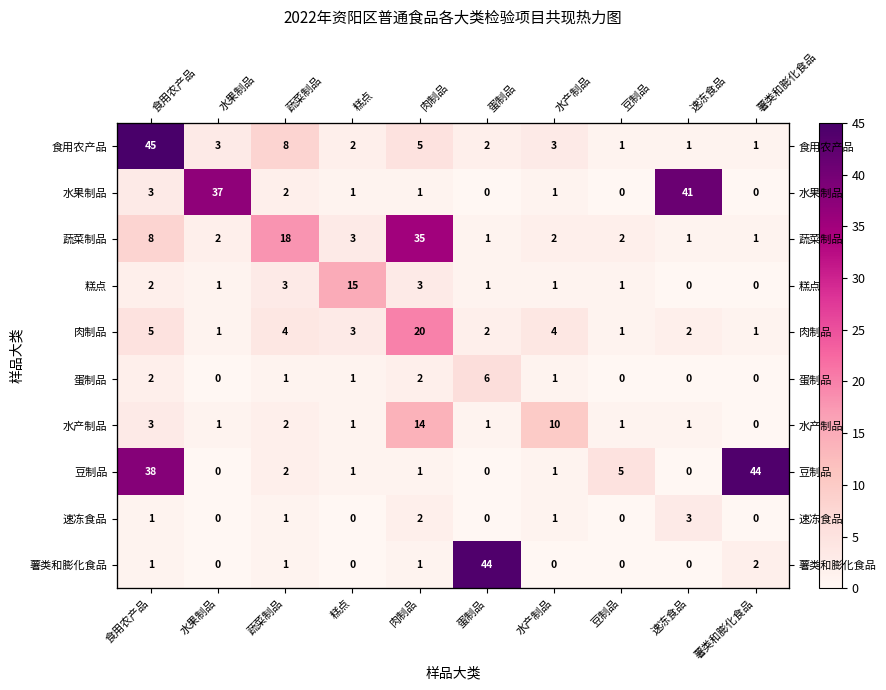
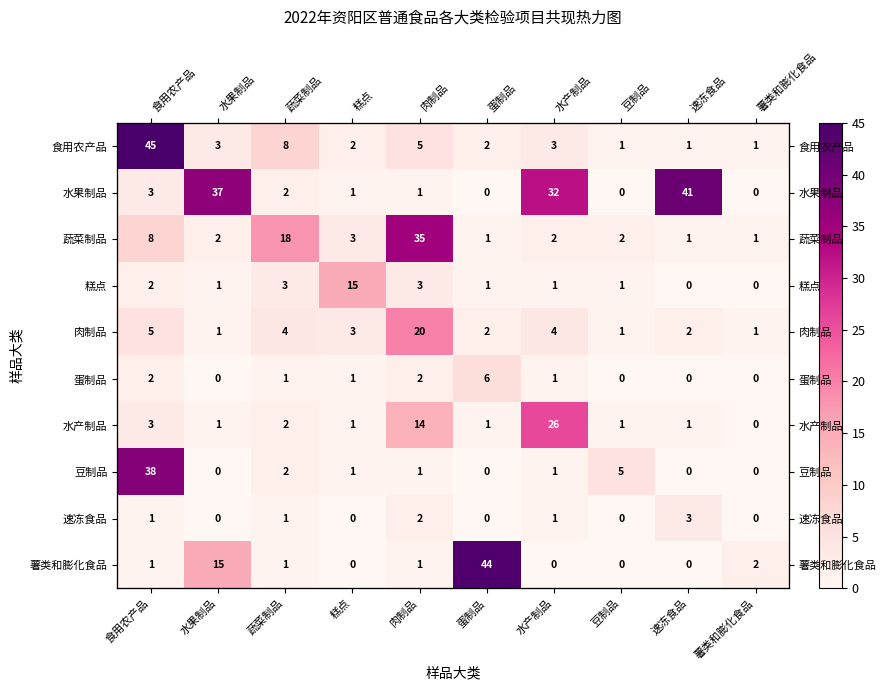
水果制品, 水产制品: 1 -> 32
水产制品, 水产制品: 10 -> 26
豆制品, 薯类和膨化食品: 44 -> 0
薯类和膨化食品, 水果制品: 0 -> 15
